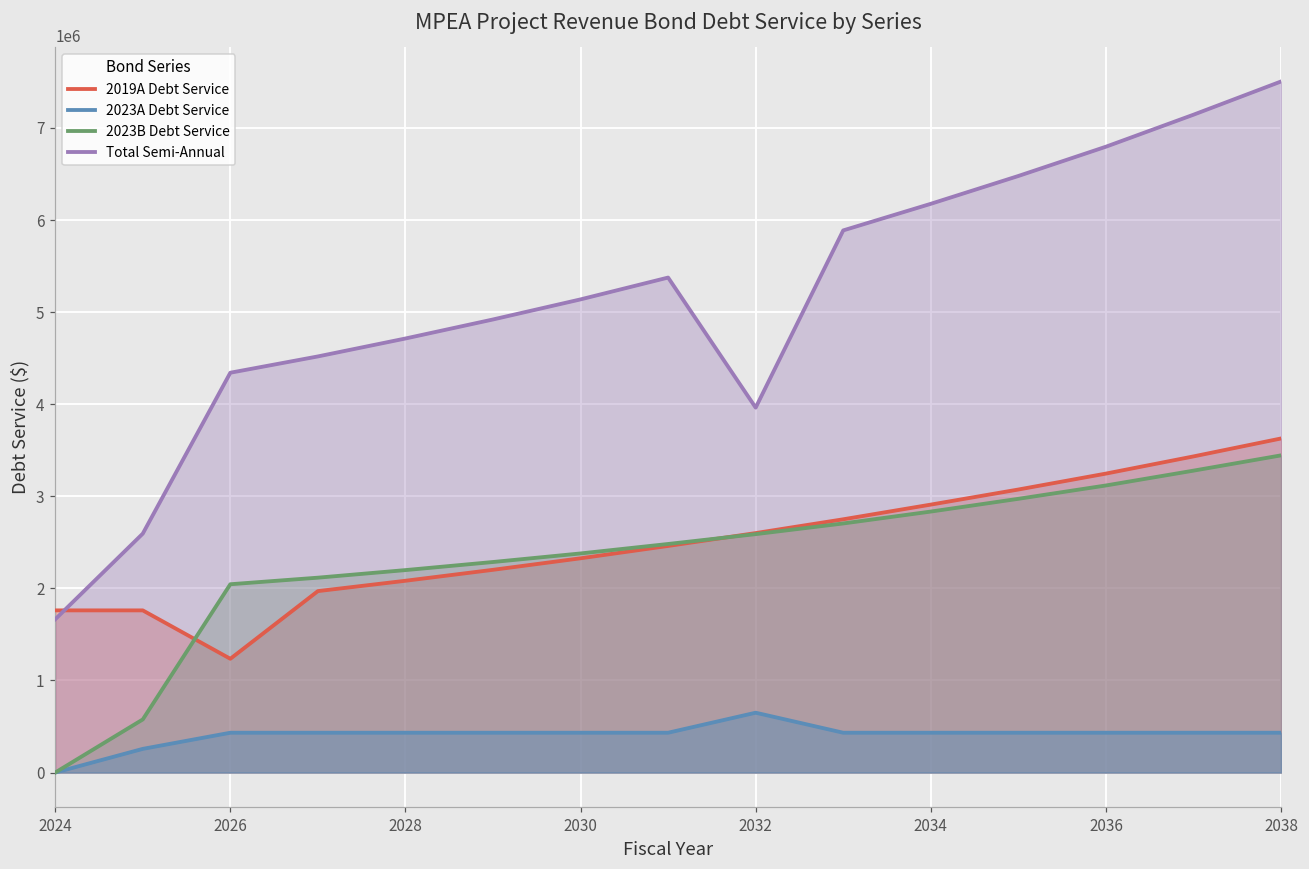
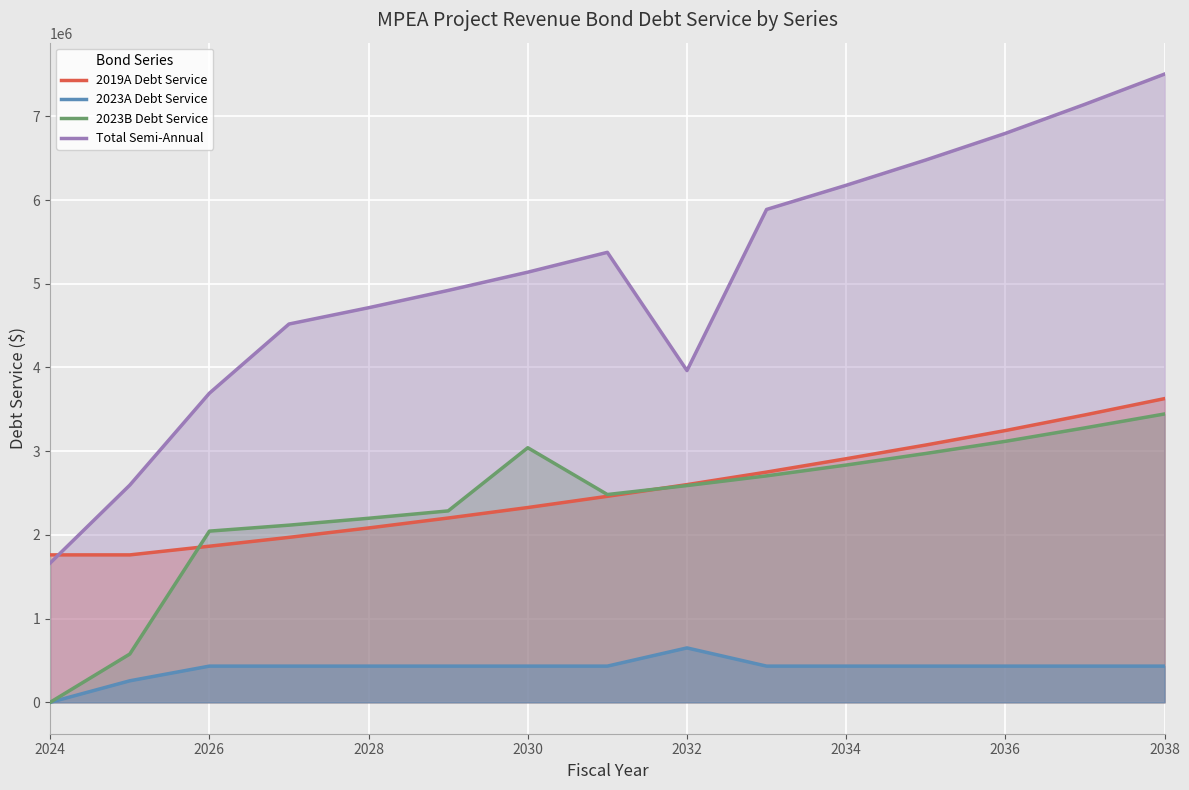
2019A Debt Service, 2026: 1200000 -> 1900000
Total Semi-Annual, 2026: 4300000 -> 3700000
2023B Debt Service, 2030: 2400000 -> 3000000
